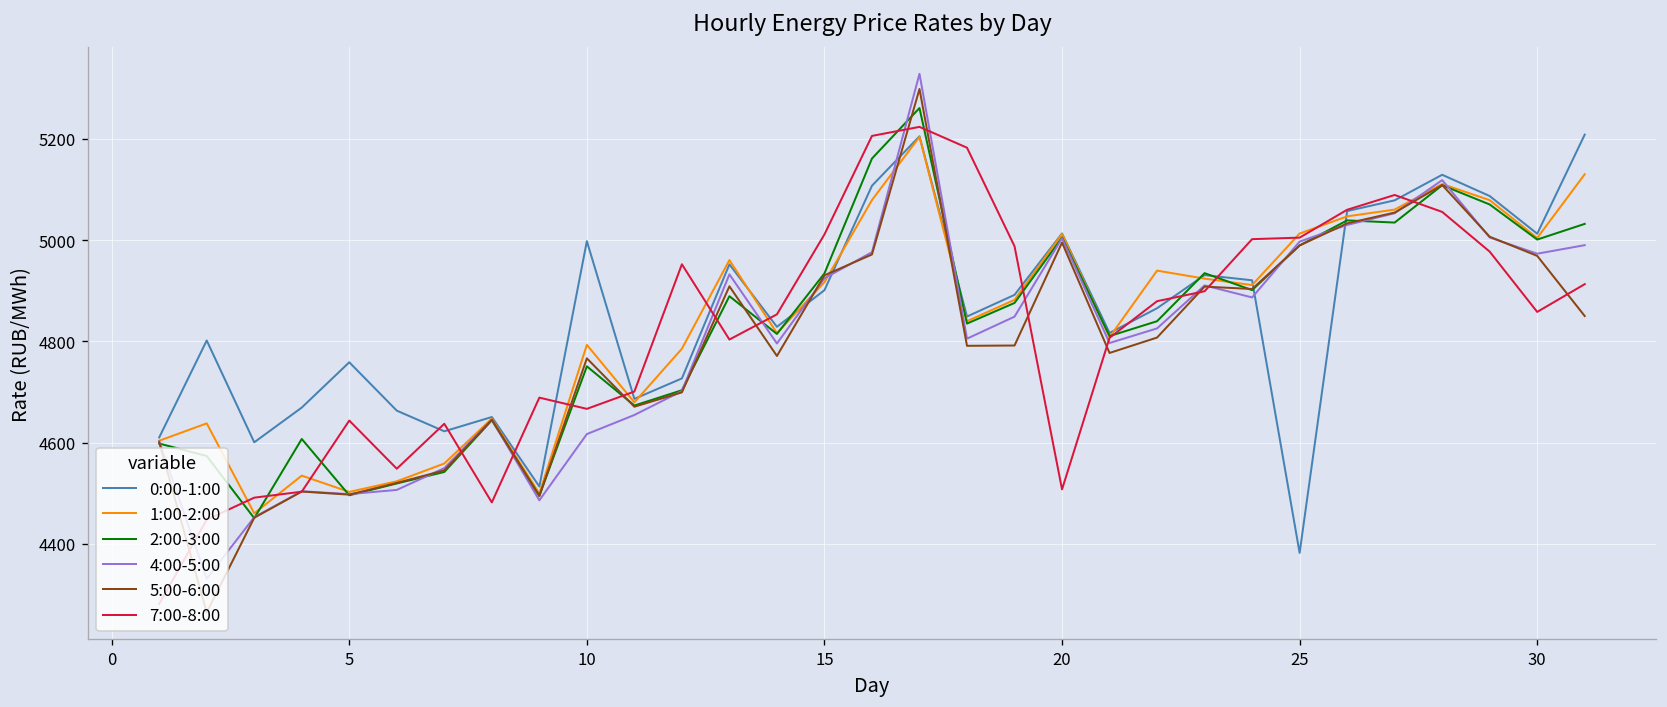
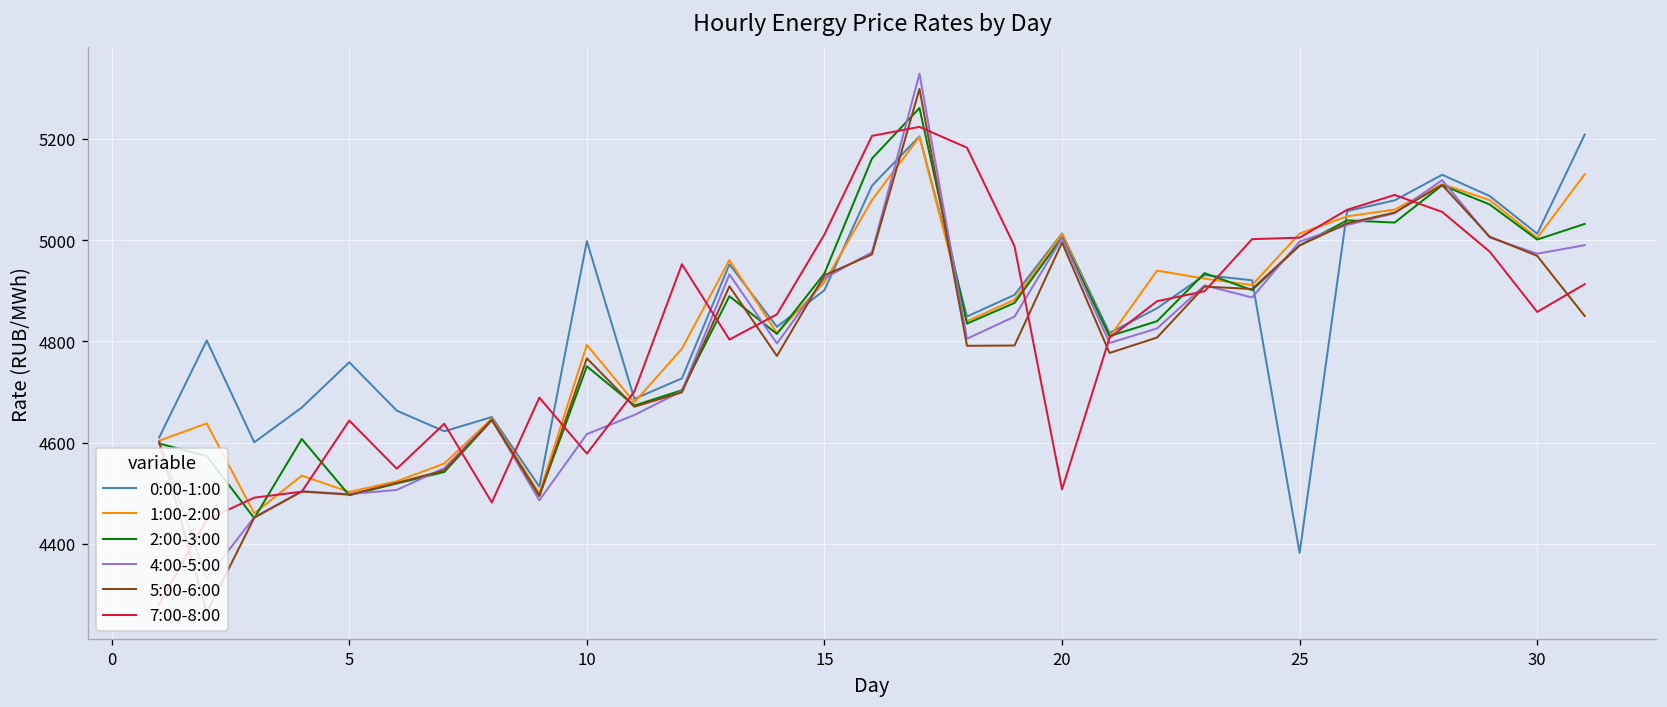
7:00-8:00, 10: 4670 -> 4580
